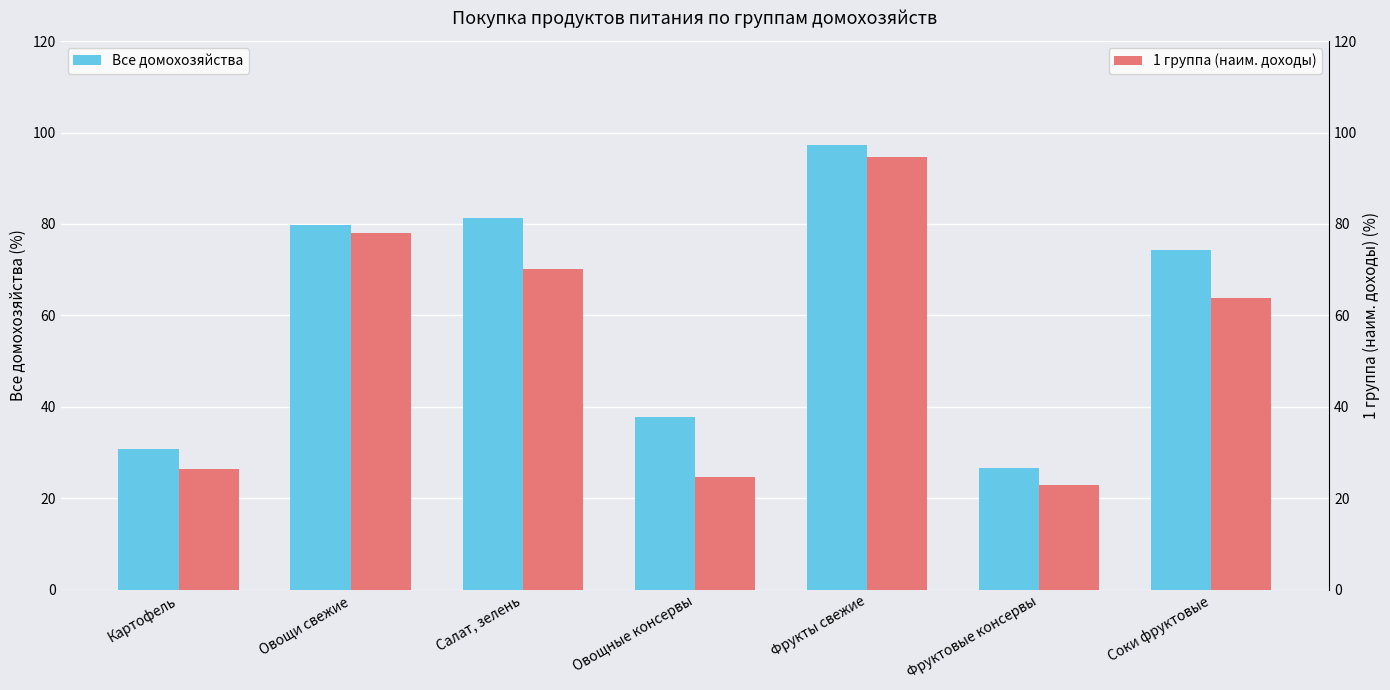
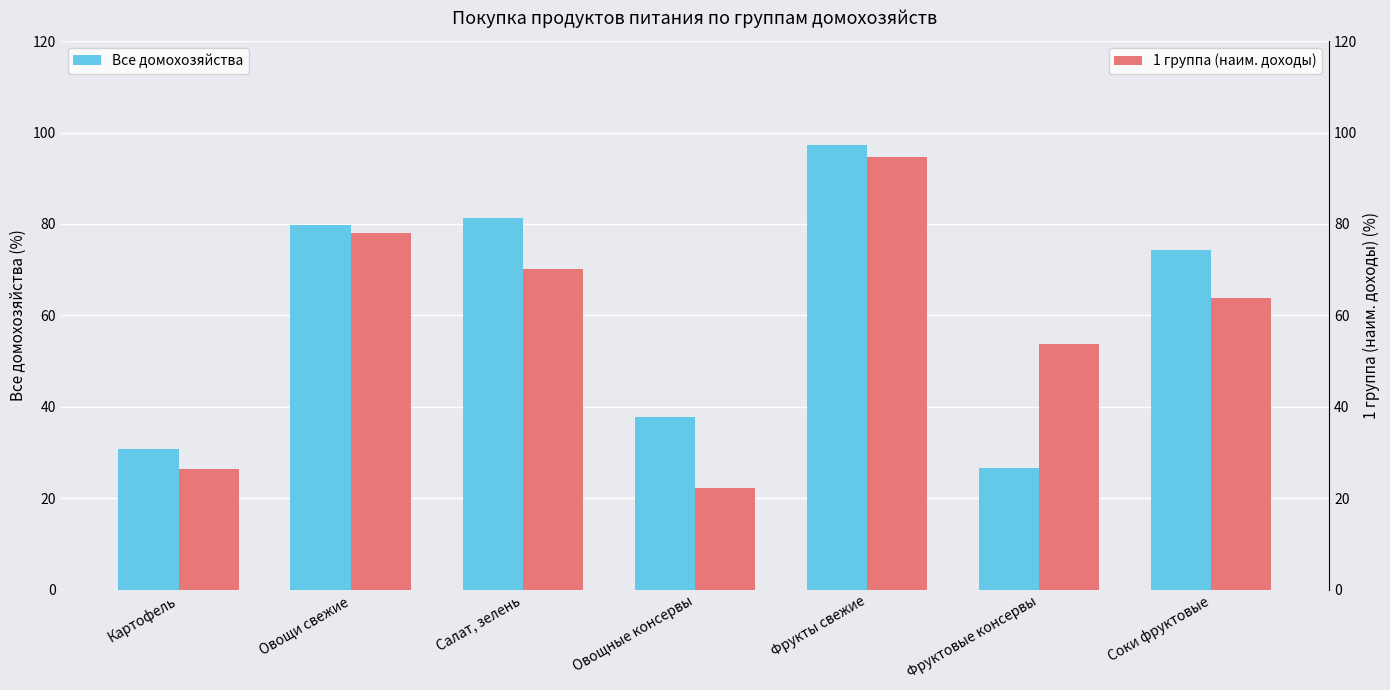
1 группа (наим. доходы), Овощные консервы: 25 -> 22
1 группа (наим. доходы), Фруктовые консервы: 23 -> 54
